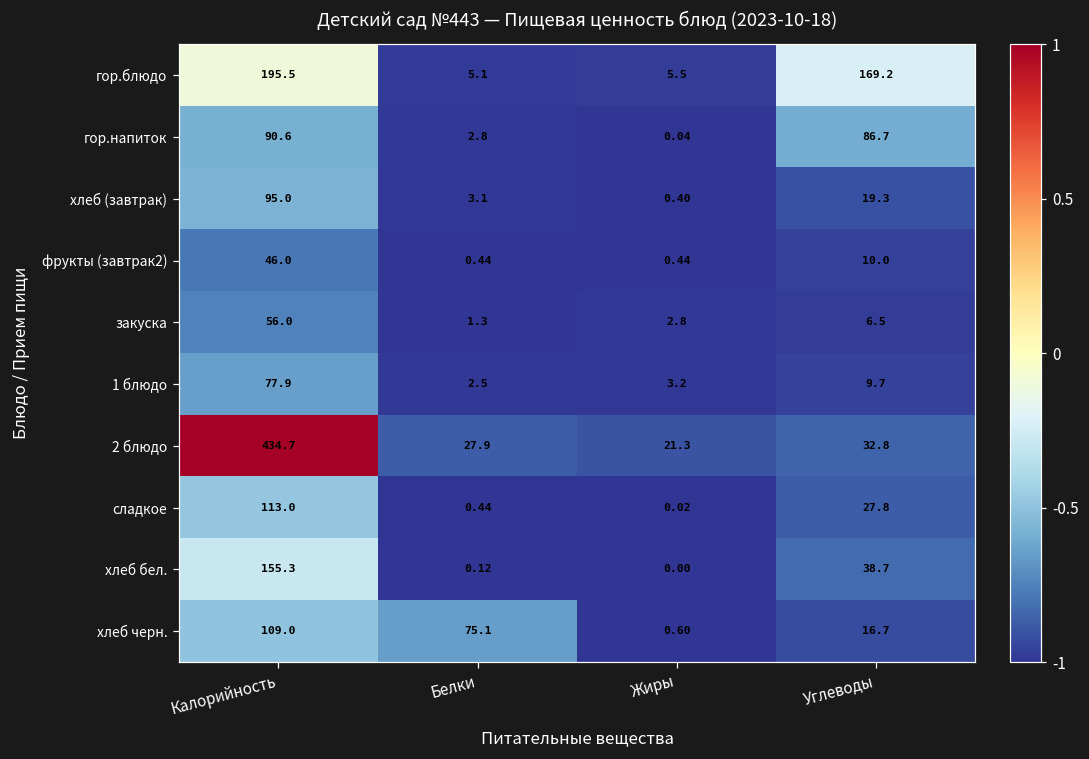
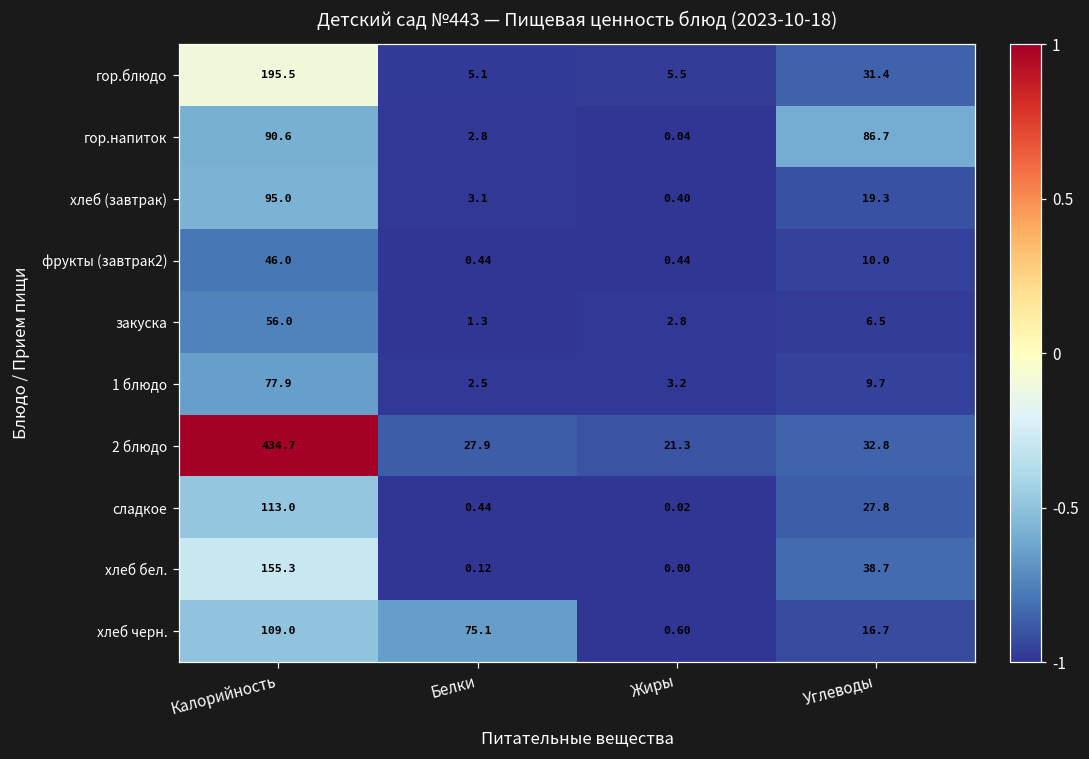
гор.блюдо, Углеводы: 169.2 -> 31.4
